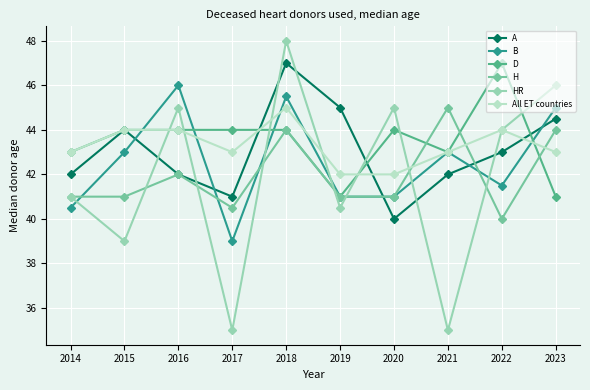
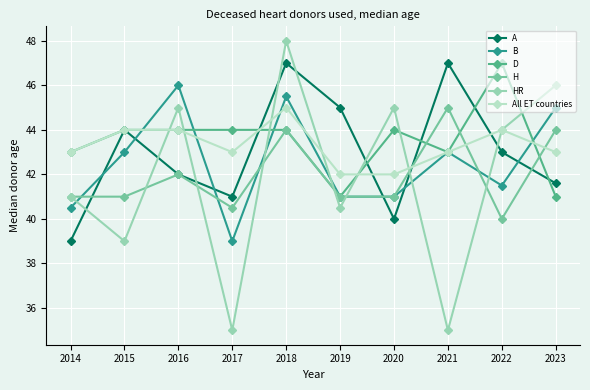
A, 2014: 42 -> 39
A, 2021: 42 -> 47
A, 2023: 44.5 -> 41.6
